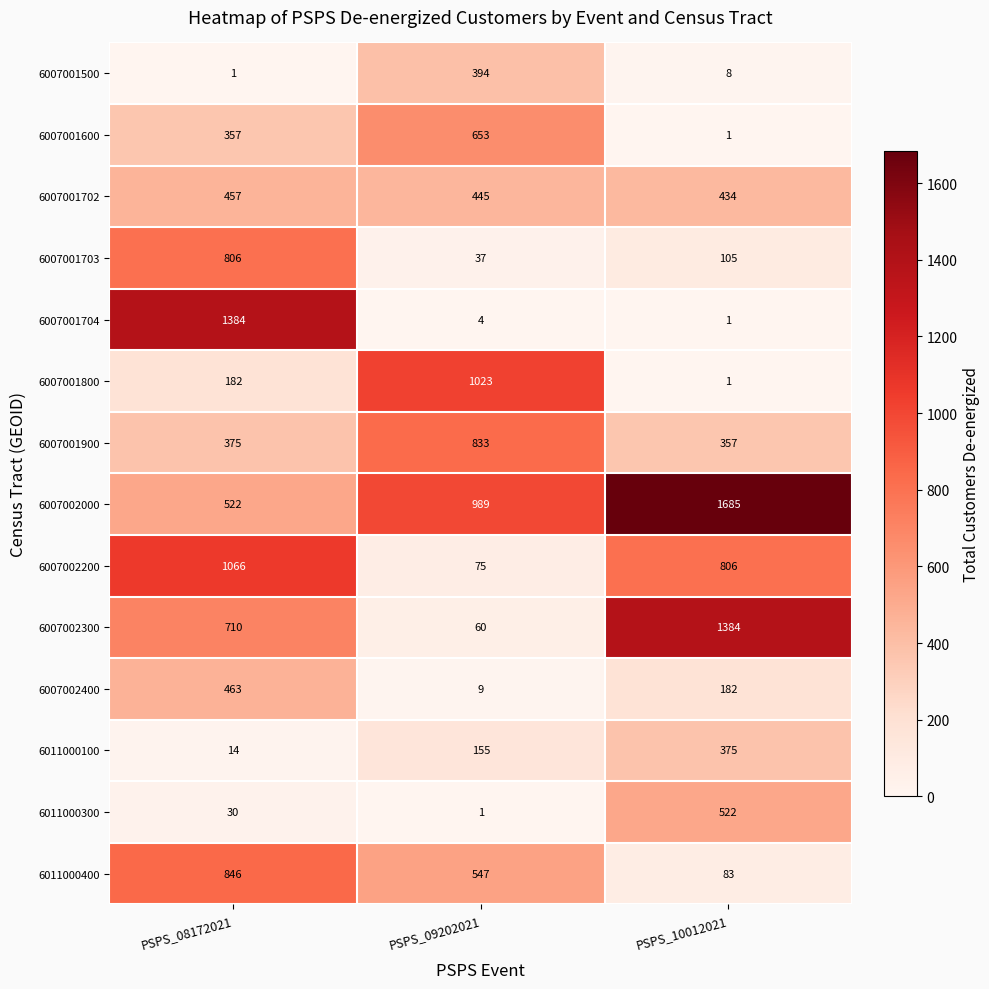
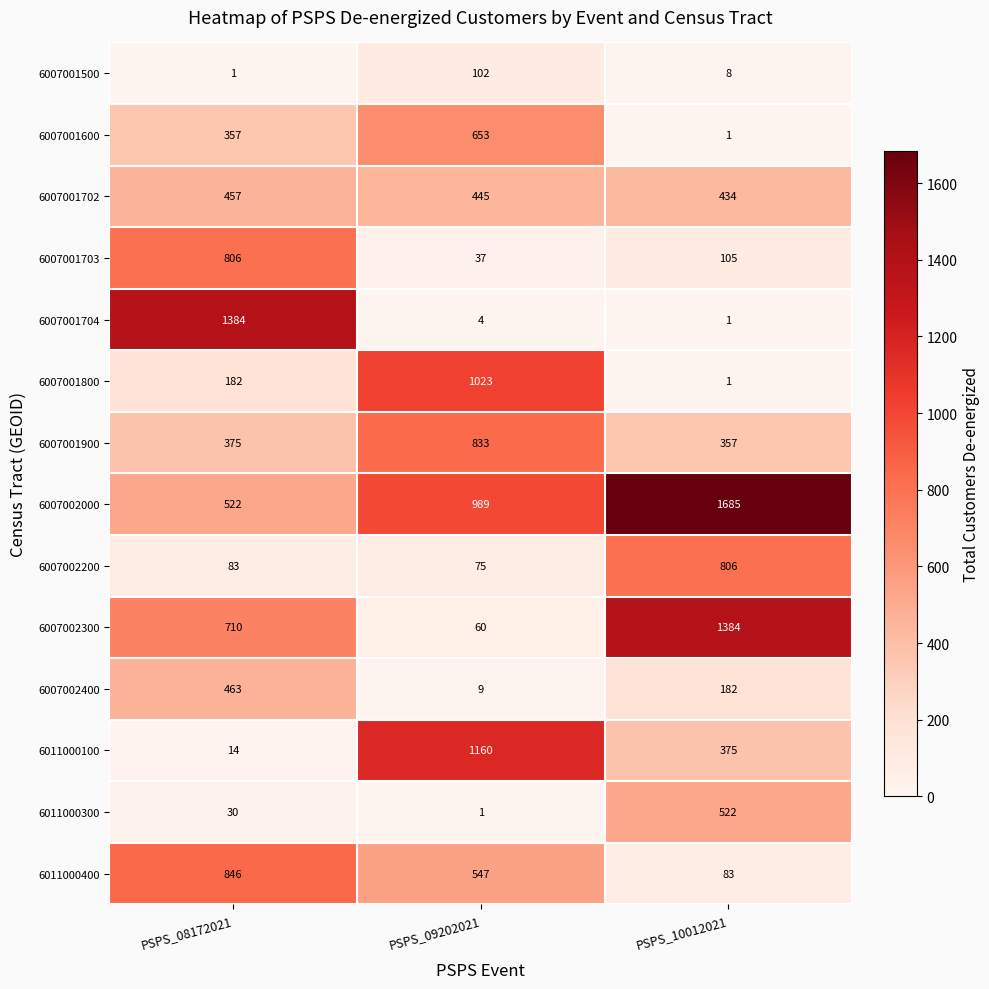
6007001500, PSPS_09202021: 394 -> 102
6007002200, PSPS_08172021: 1066 -> 83
6011000100, PSPS_09202021: 155 -> 1160
